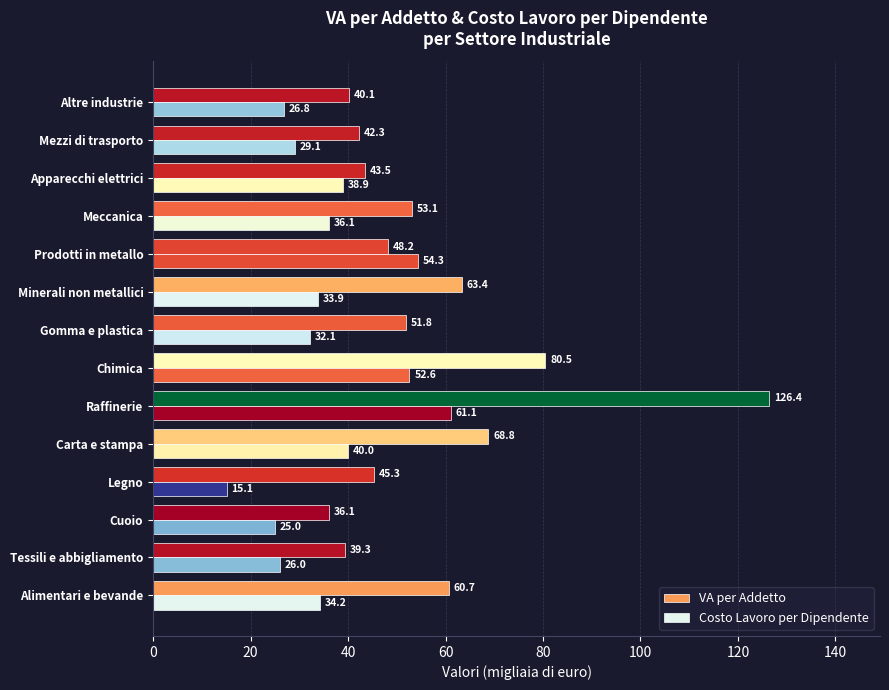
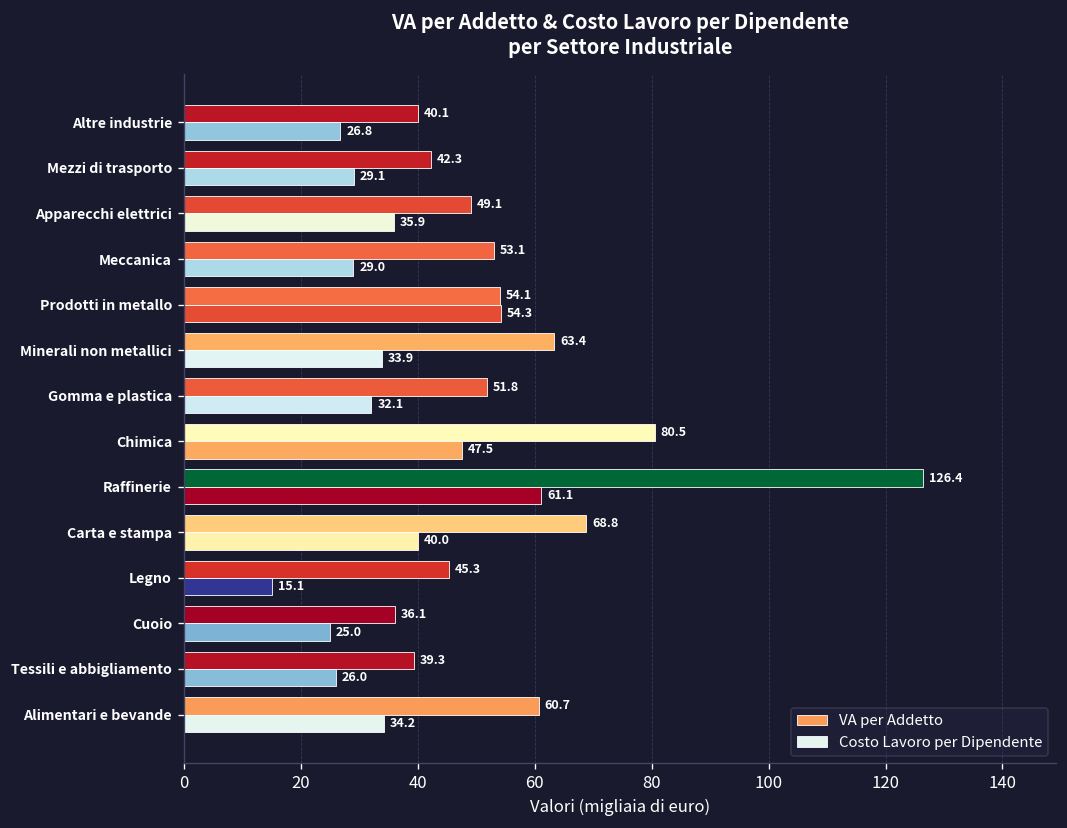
VA per Addetto, Apparecchi elettrici: 43.5 -> 49.1
Costo Lavoro per Dipendente, Apparecchi elettrici: 38.9 -> 35.9
Costo Lavoro per Dipendente, Meccanica: 36.1 -> 29.0
VA per Addetto, Prodotti in metallo: 48.2 -> 54.1
Costo Lavoro per Dipendente, Chimica: 52.6 -> 47.5
